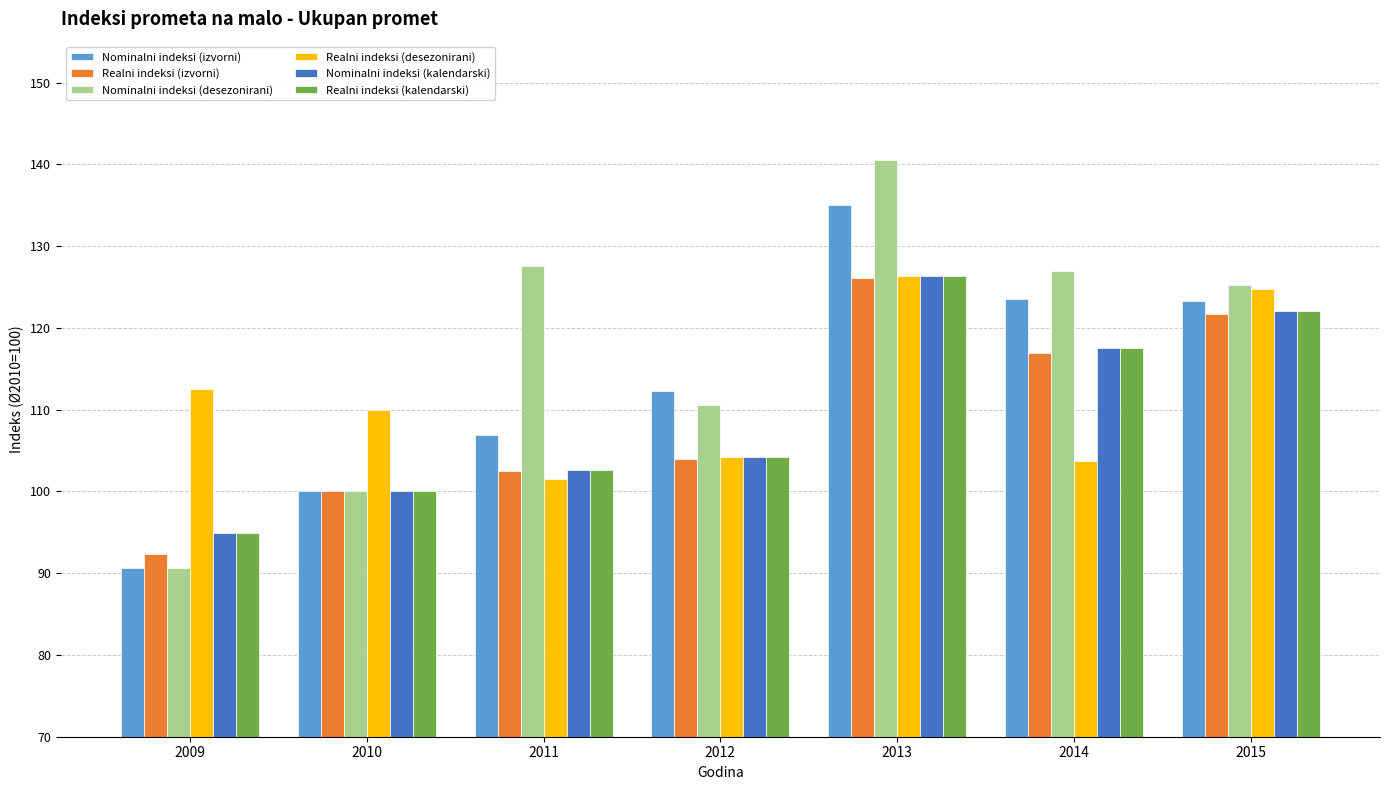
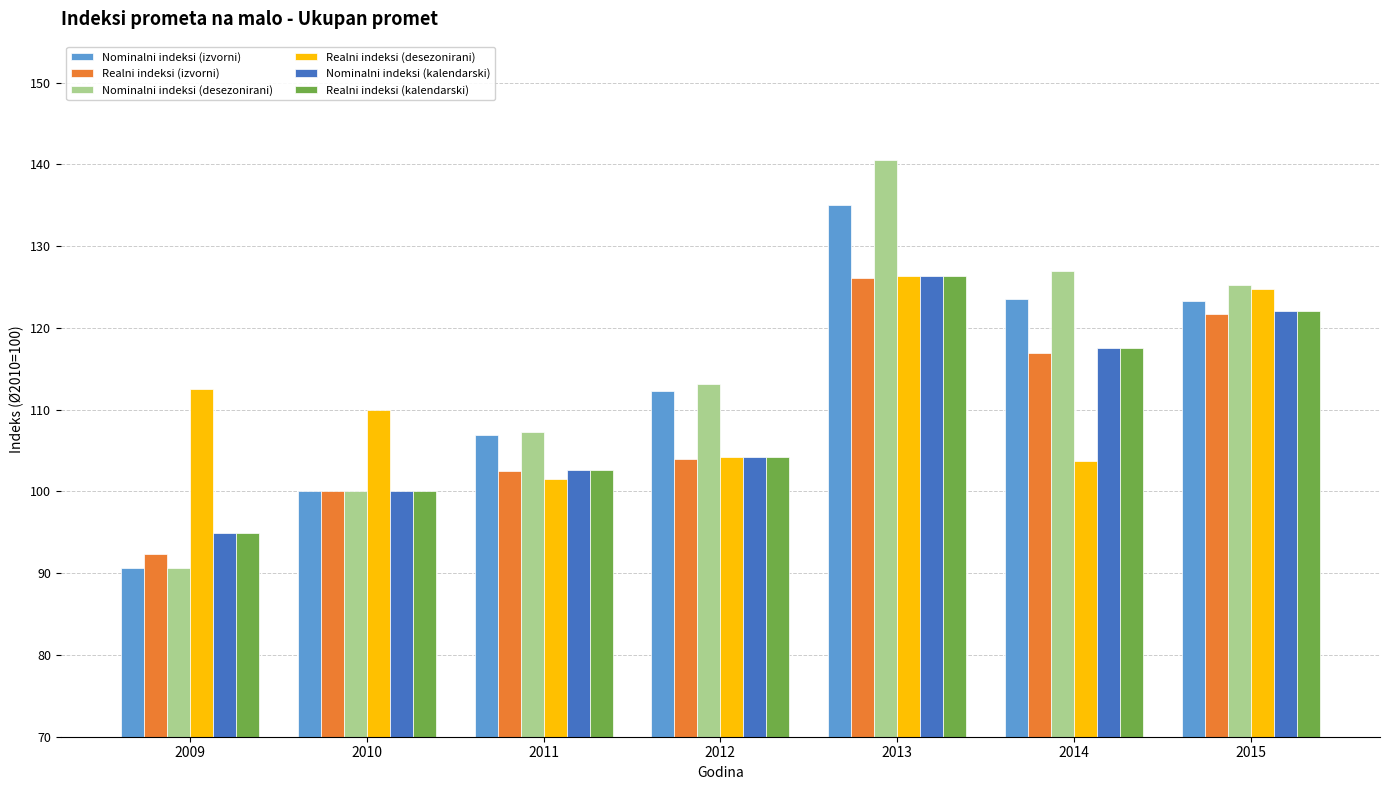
Nominalni indeksi (desezonirani), 2011: 128 -> 107
Nominalni indeksi (desezonirani), 2012: 111 -> 113
